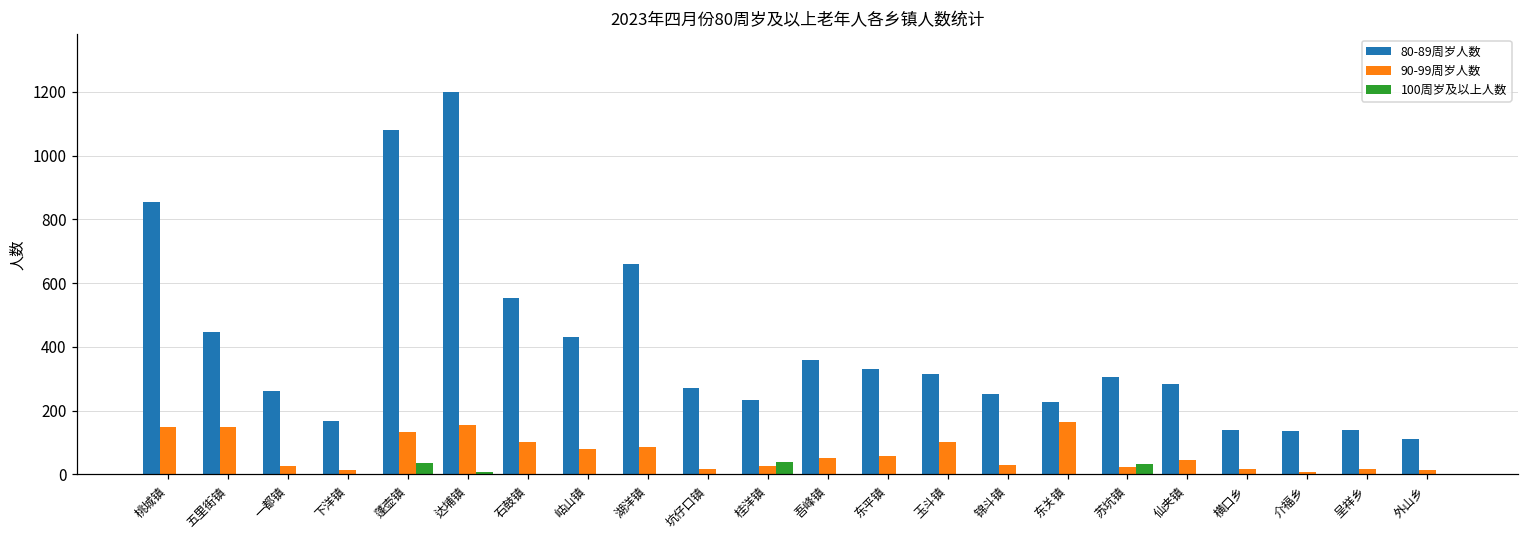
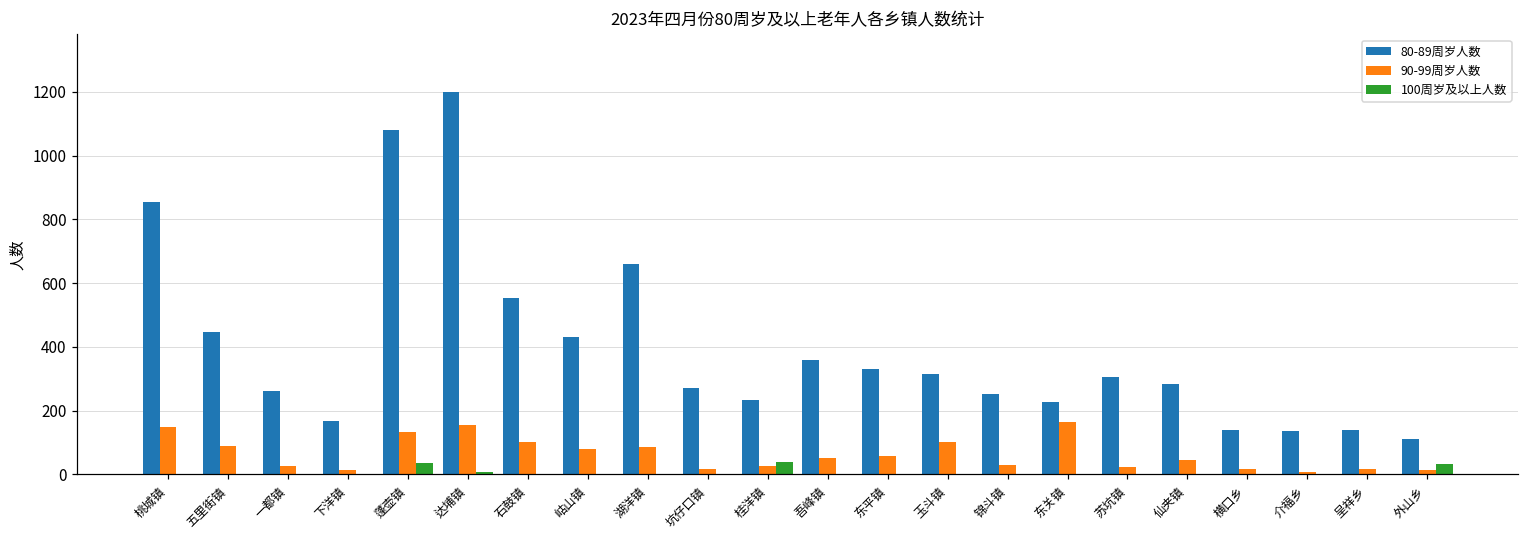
90-99周岁人数, 五里街镇: 150 -> 90
100周岁及以上人数, 苏坑镇: 30 -> 0
100周岁及以上人数, 外山乡: 0 -> 30
